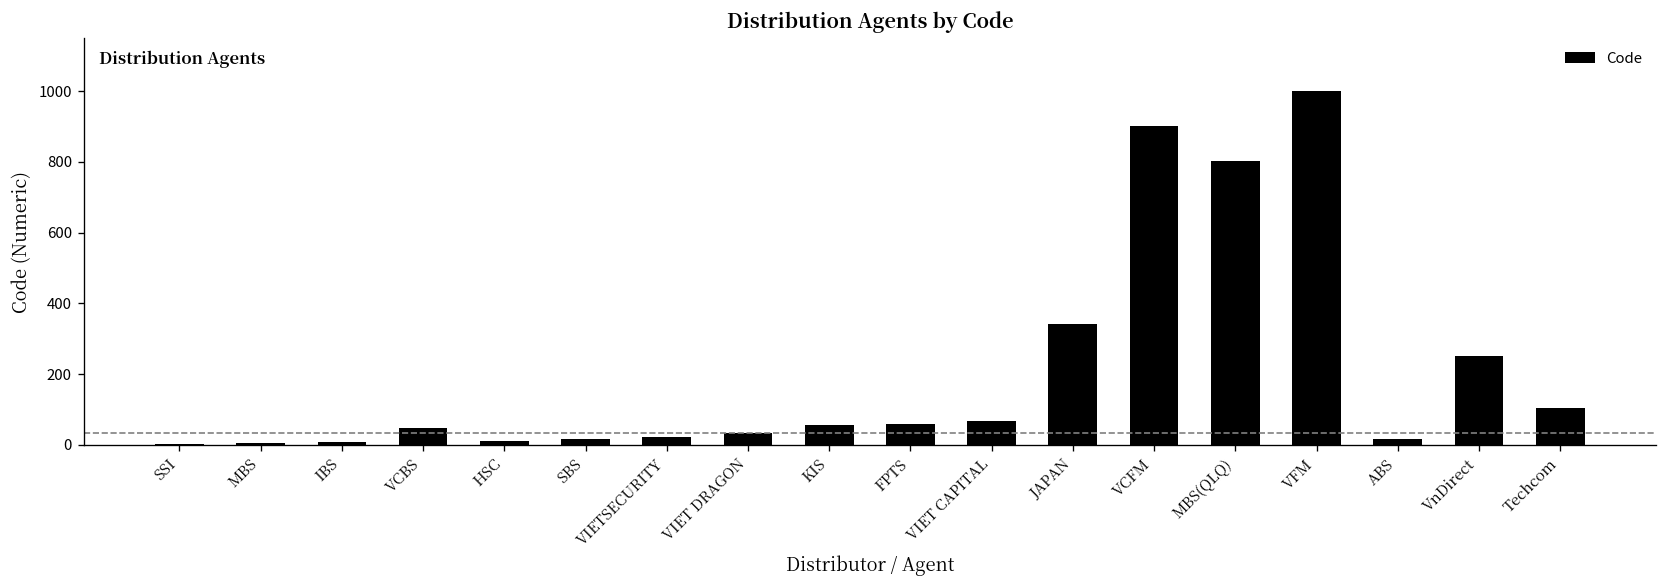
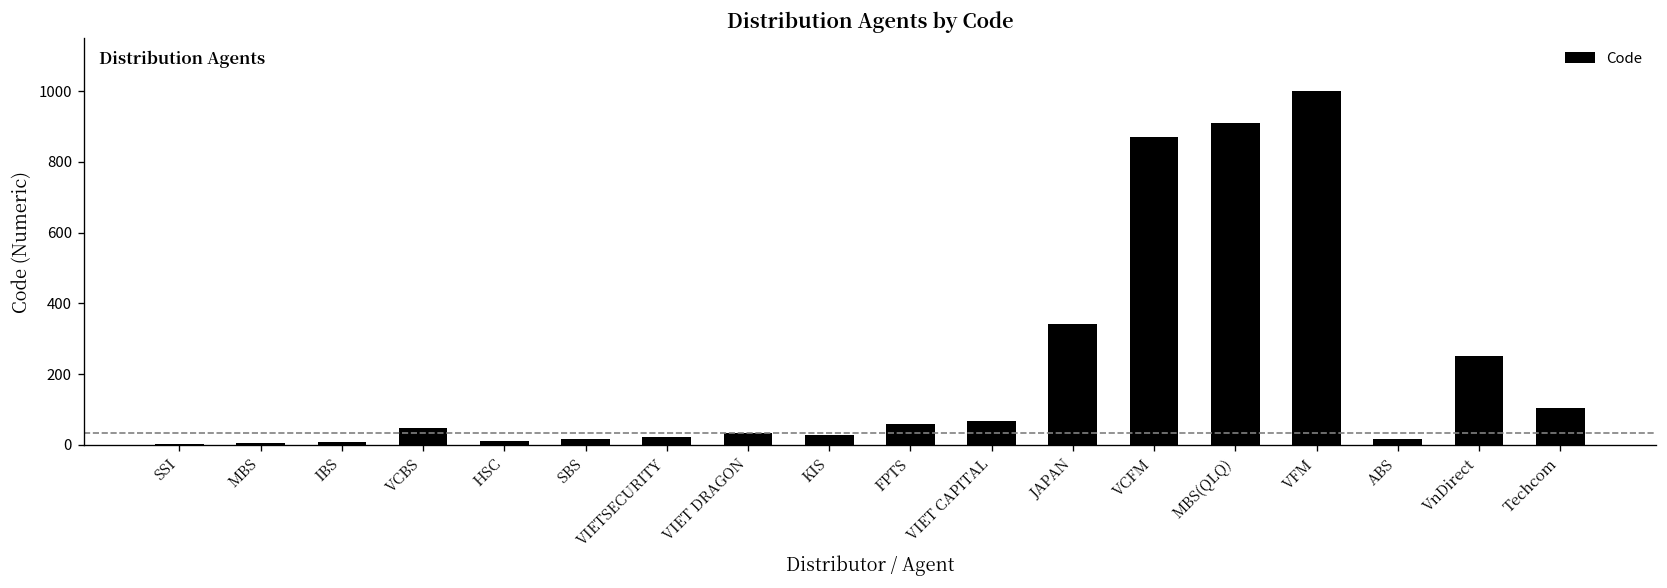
KIS: 60 -> 30
VCFM: 900 -> 870
MBS(QLQ): 800 -> 910
